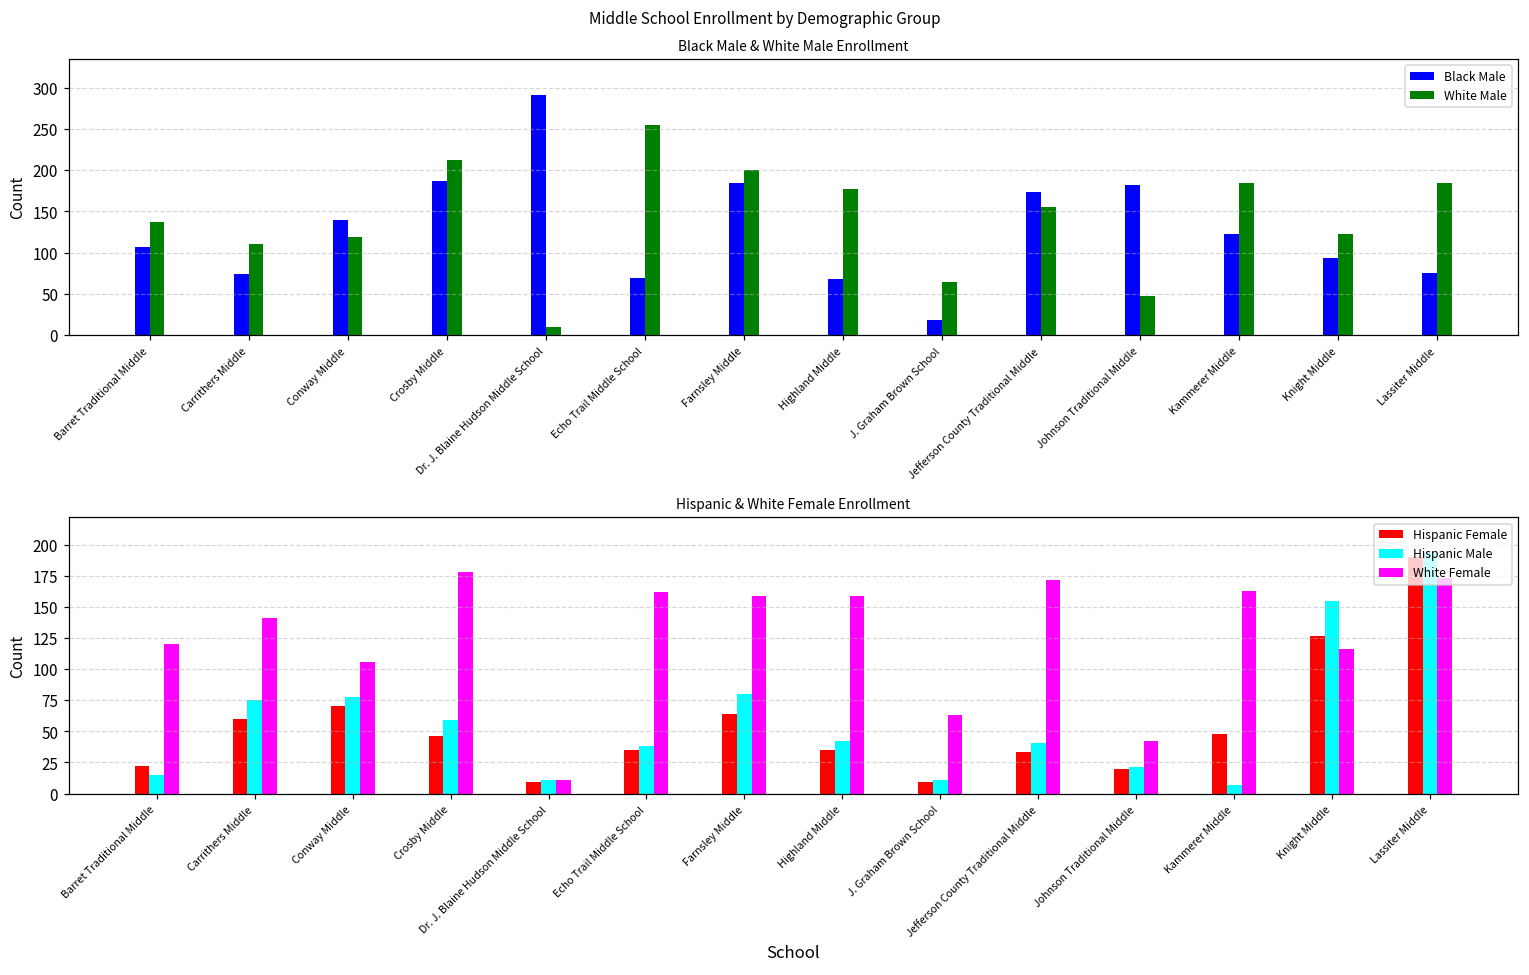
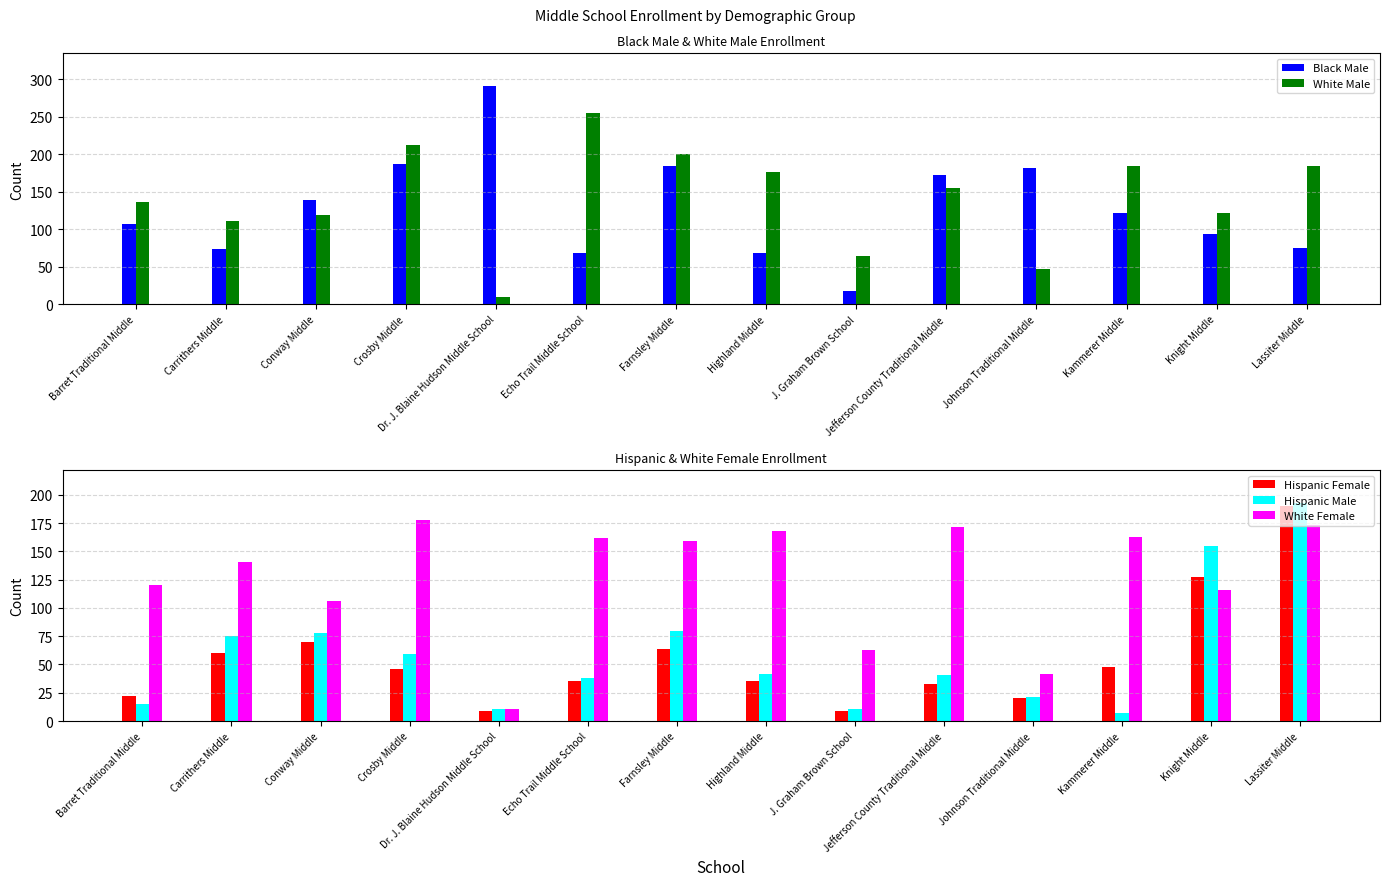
Hispanic & White Female Enrollment, White Female, Highland Middle: 159 -> 168
